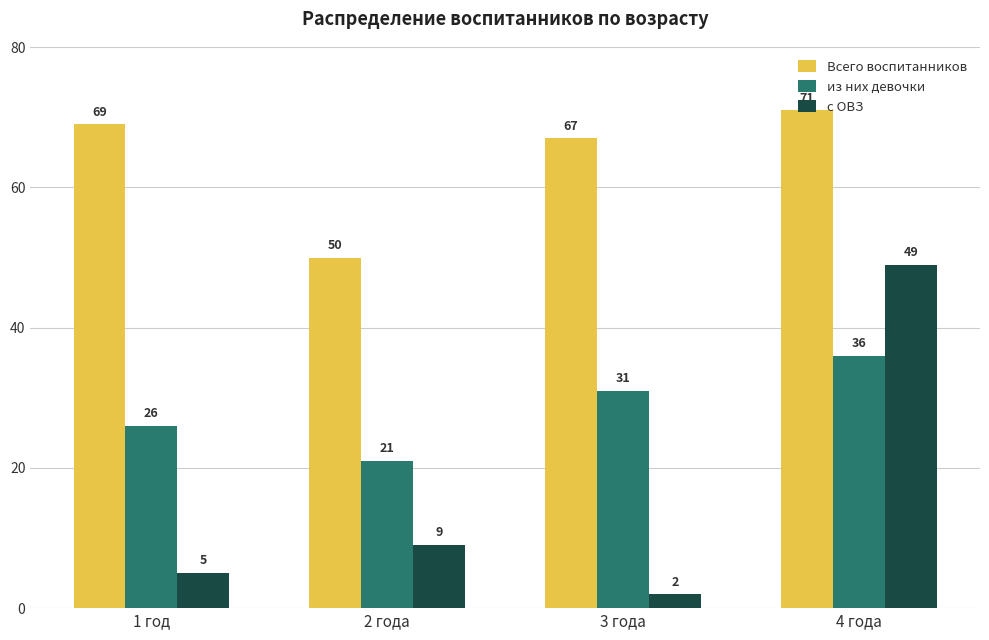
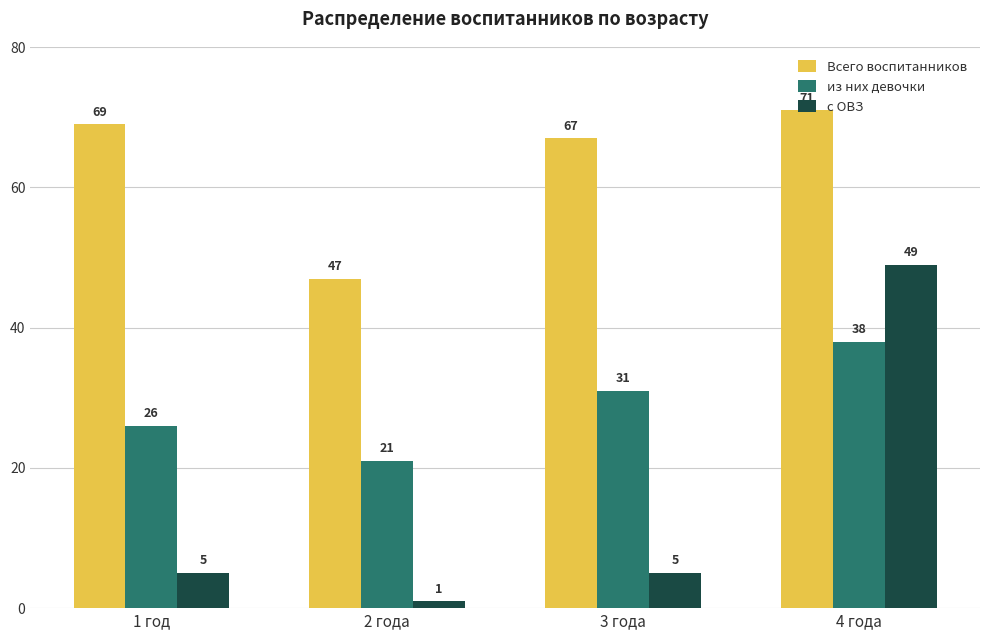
Всего воспитанников, 2 года: 50 -> 47
с ОВЗ, 2 года: 9 -> 1
с ОВЗ, 3 года: 2 -> 5
из них девочки, 4 года: 36 -> 38
